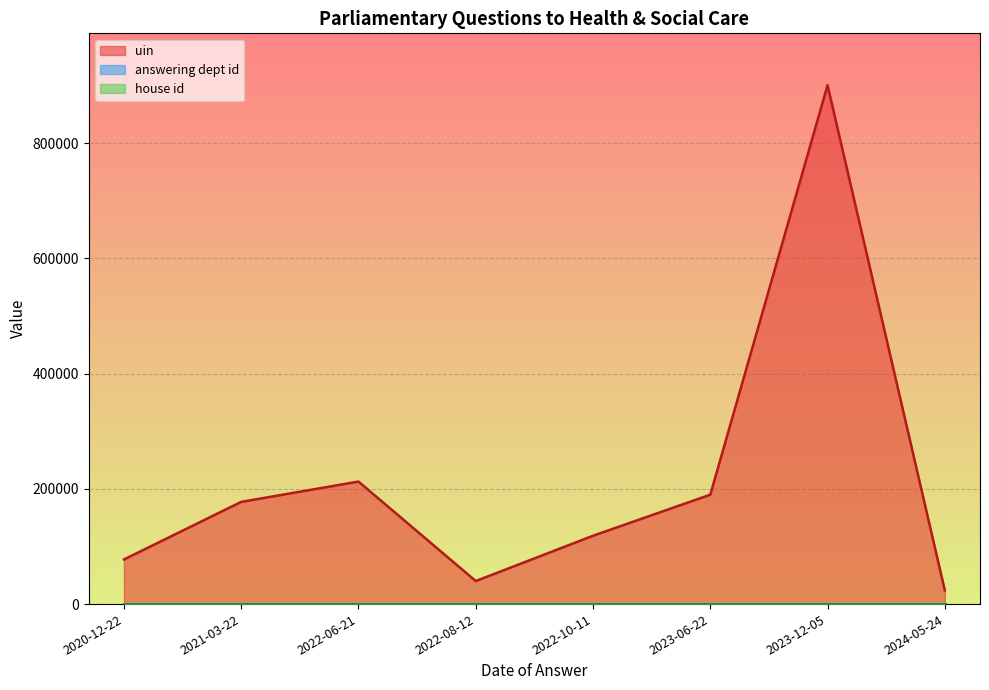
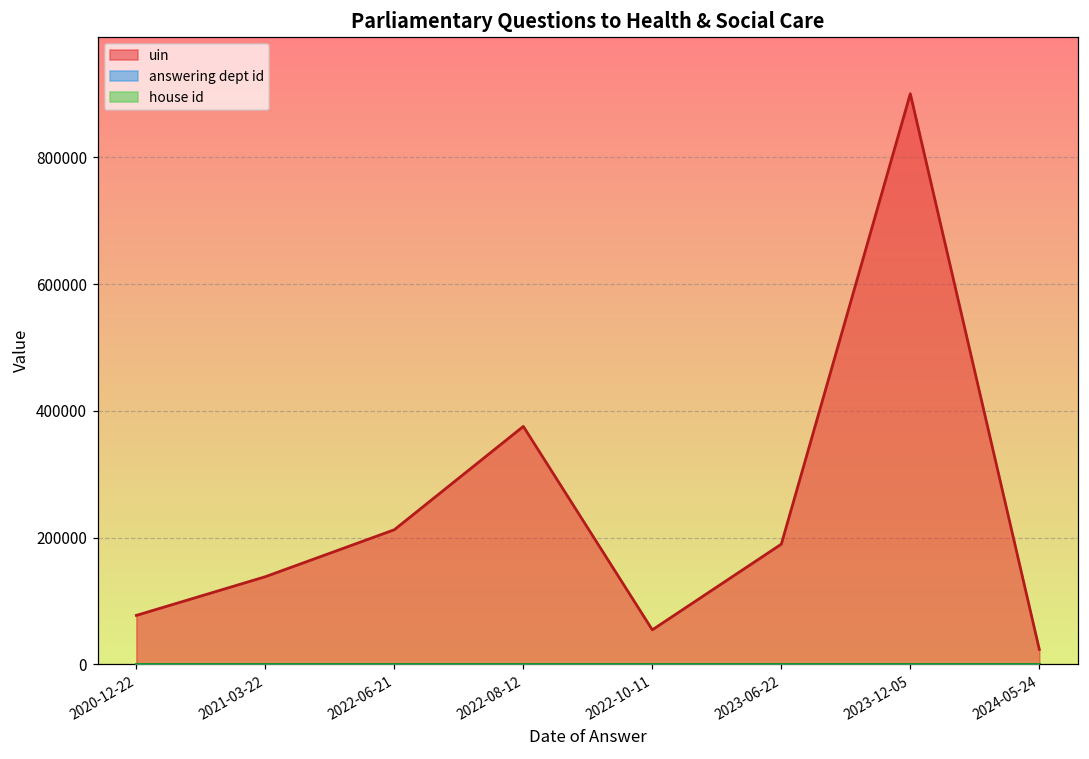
uin, 2021-03-22: 180000 -> 140000
uin, 2022-08-12: 40000 -> 380000
uin, 2022-10-11: 120000 -> 50000
